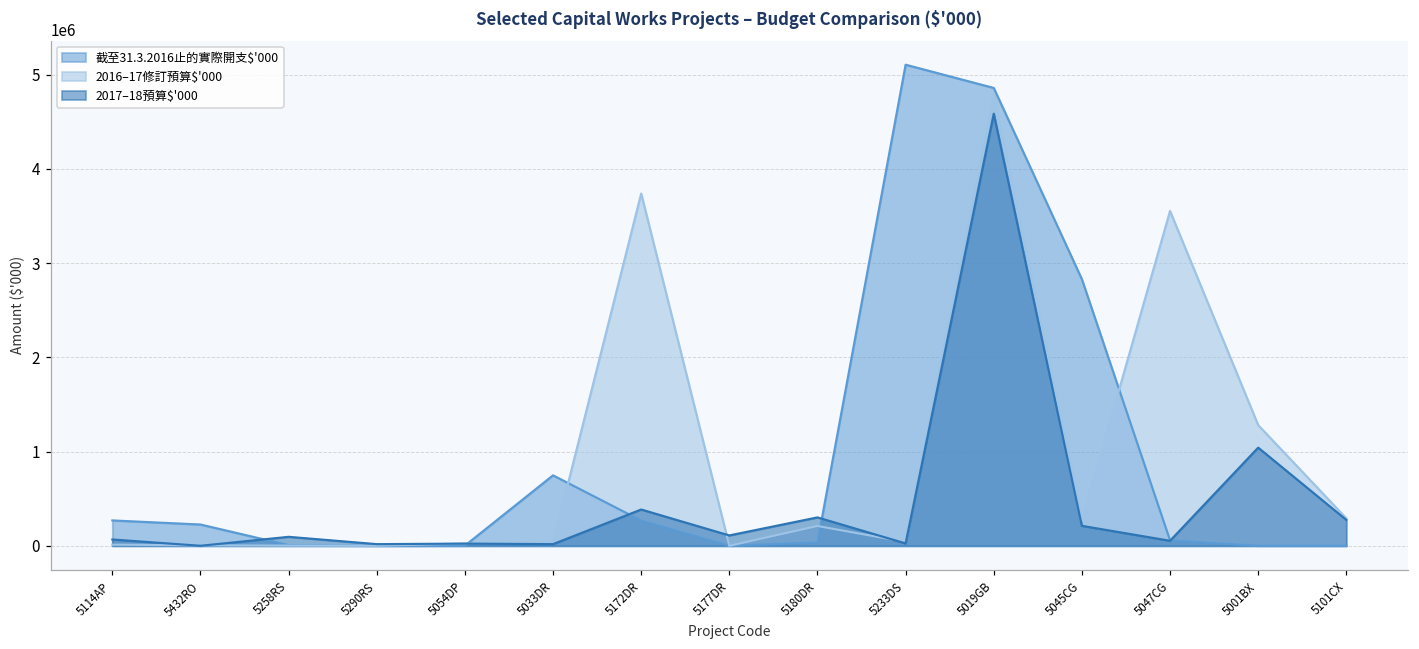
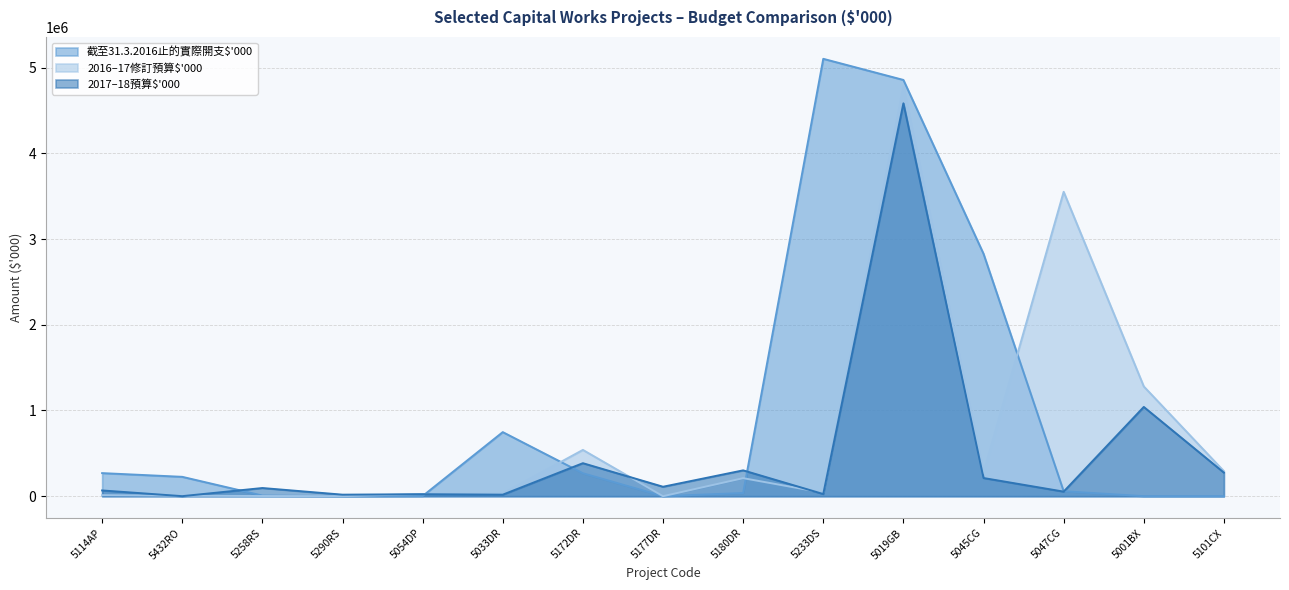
2016–17修訂預算$'000, 5172DR: 3700000 -> 500000
